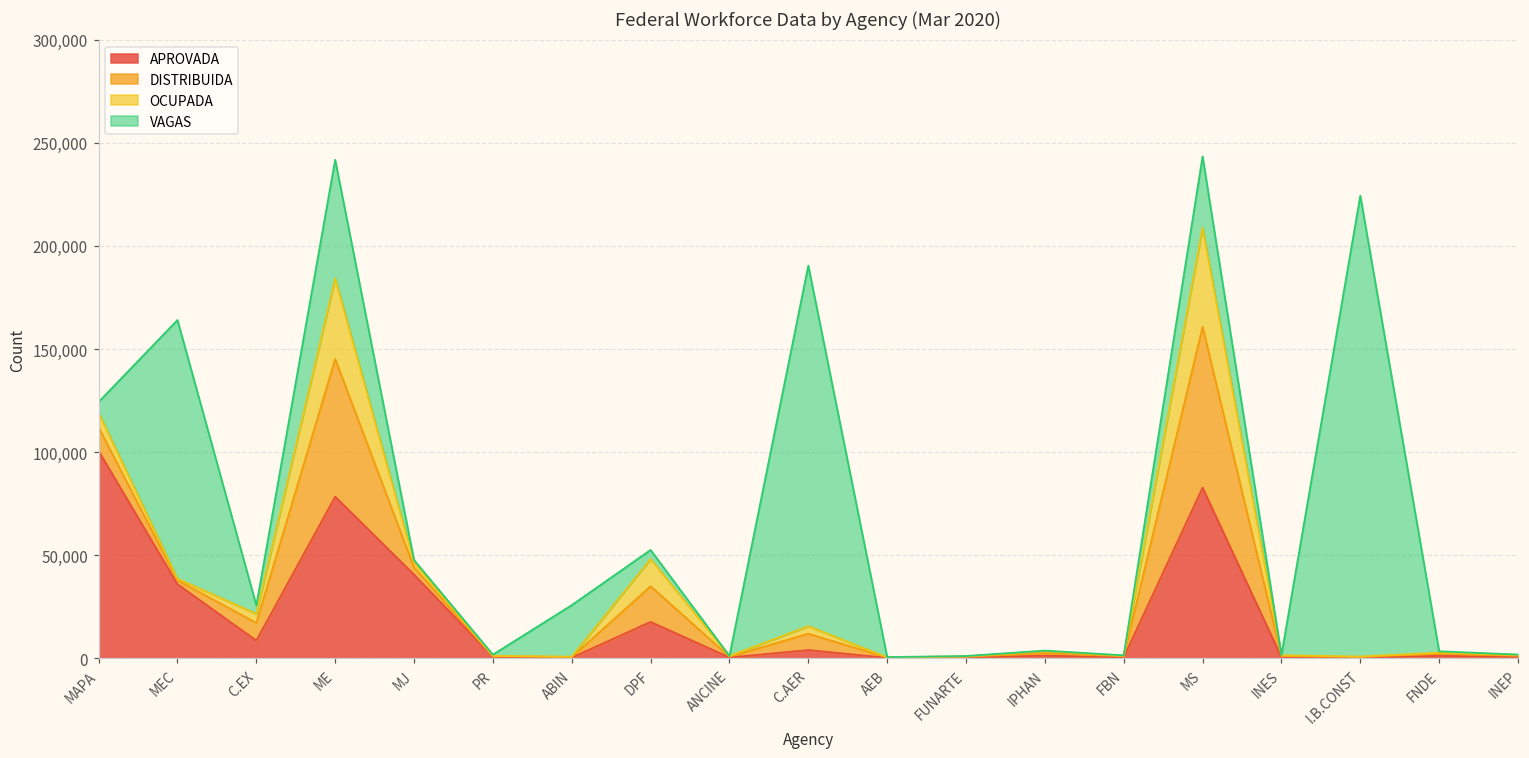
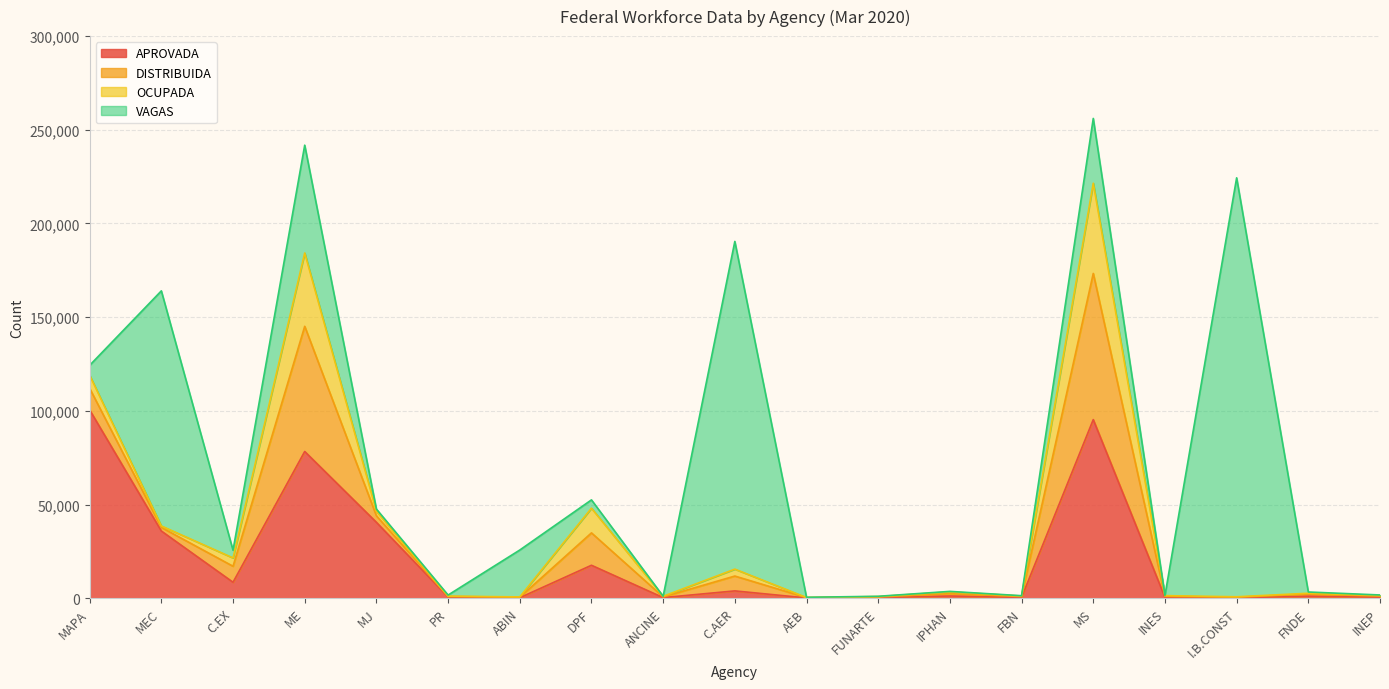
APROVADA, MS: 83,000 -> 95,000
